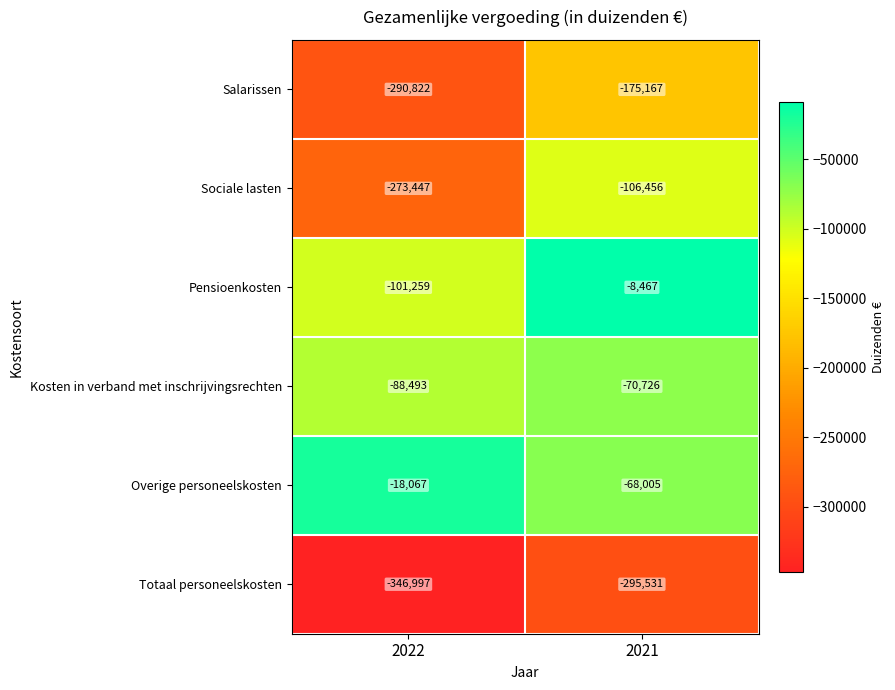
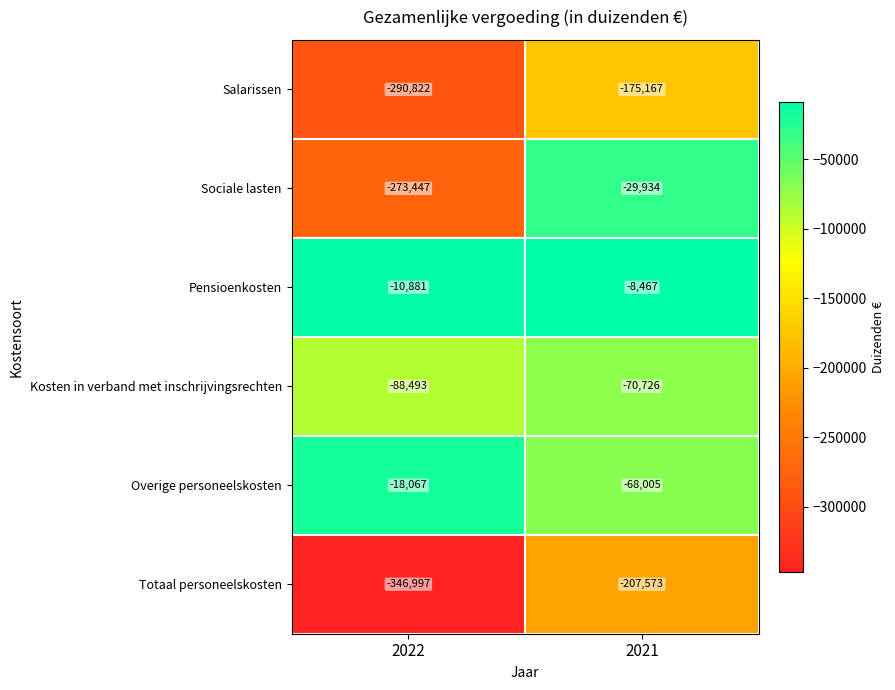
Sociale lasten, 2021: -106,456 -> -29,934
Pensioenkosten, 2022: -101,259 -> -10,881
Totaal personeelskosten, 2021: -295,531 -> -207,573
